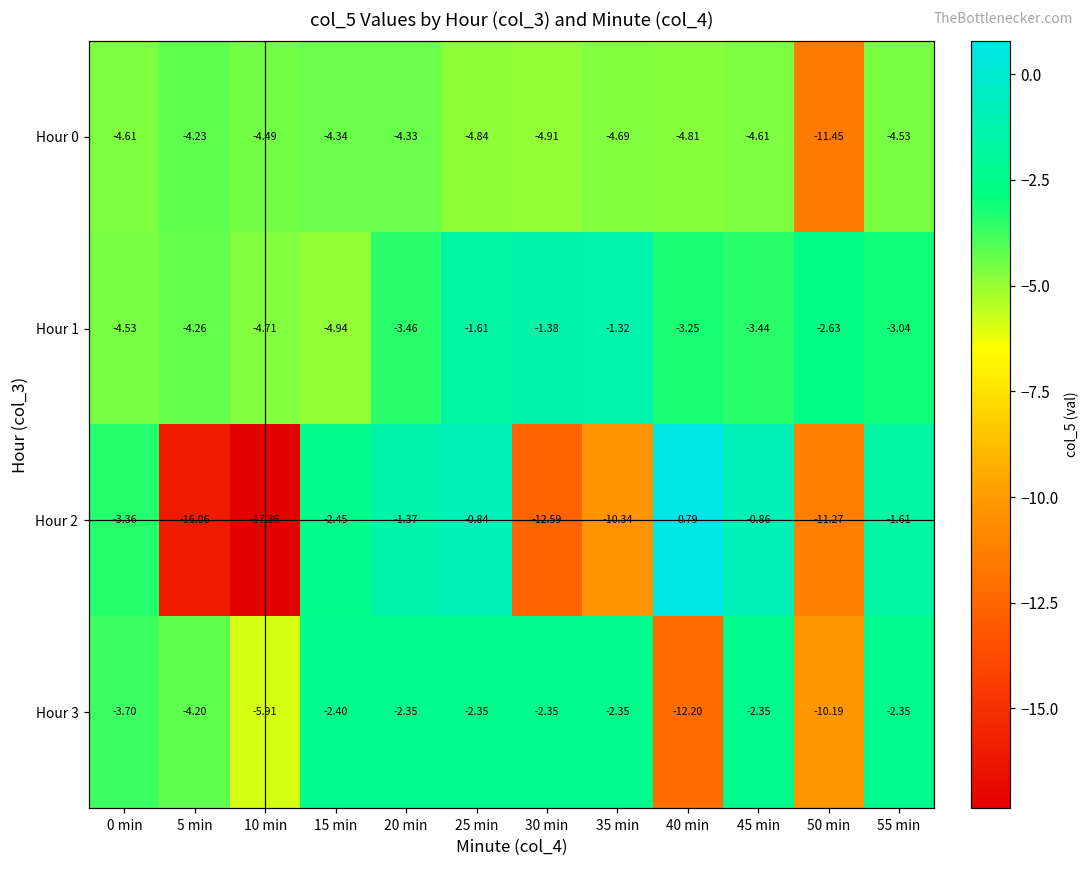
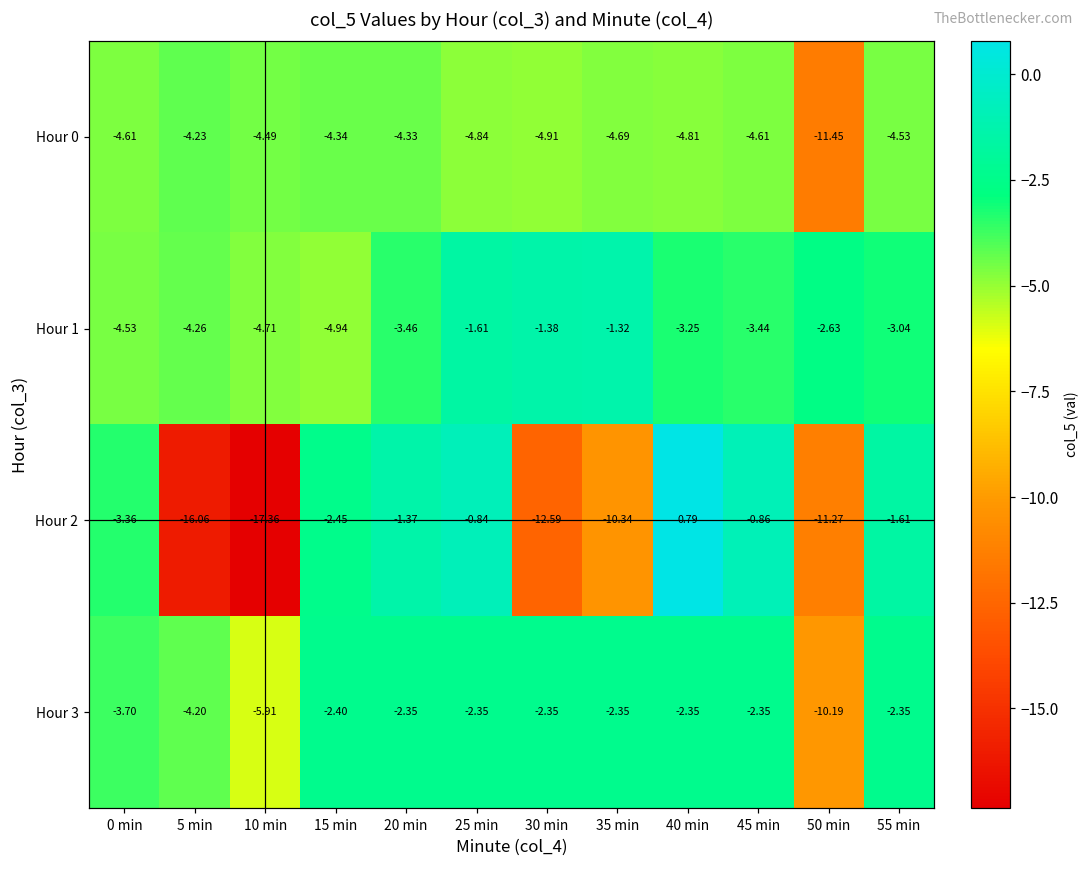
Hour 3, 40 min: -12.20 -> -2.35
